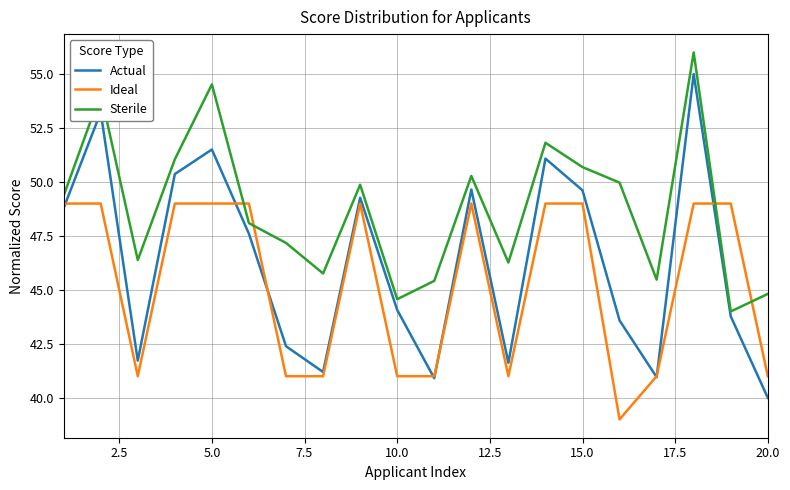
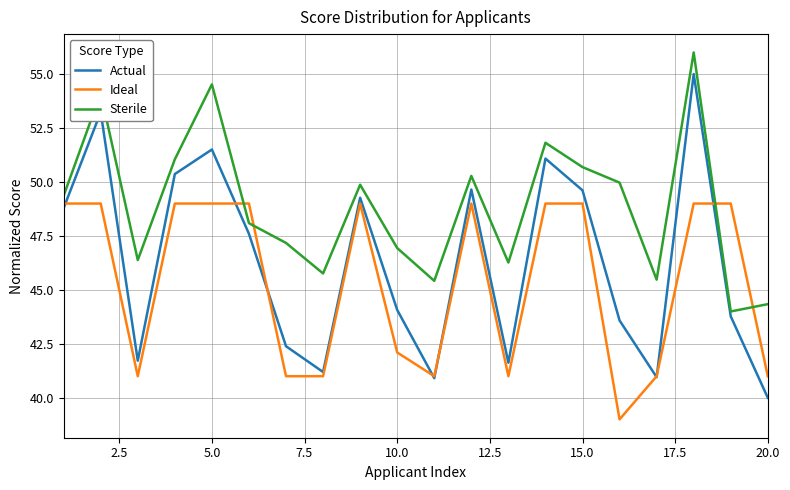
Ideal, 10.0: 41.0 -> 42.1
Sterile, 10.0: 44.6 -> 46.9
Sterile, 20.0: 44.8 -> 44.3
